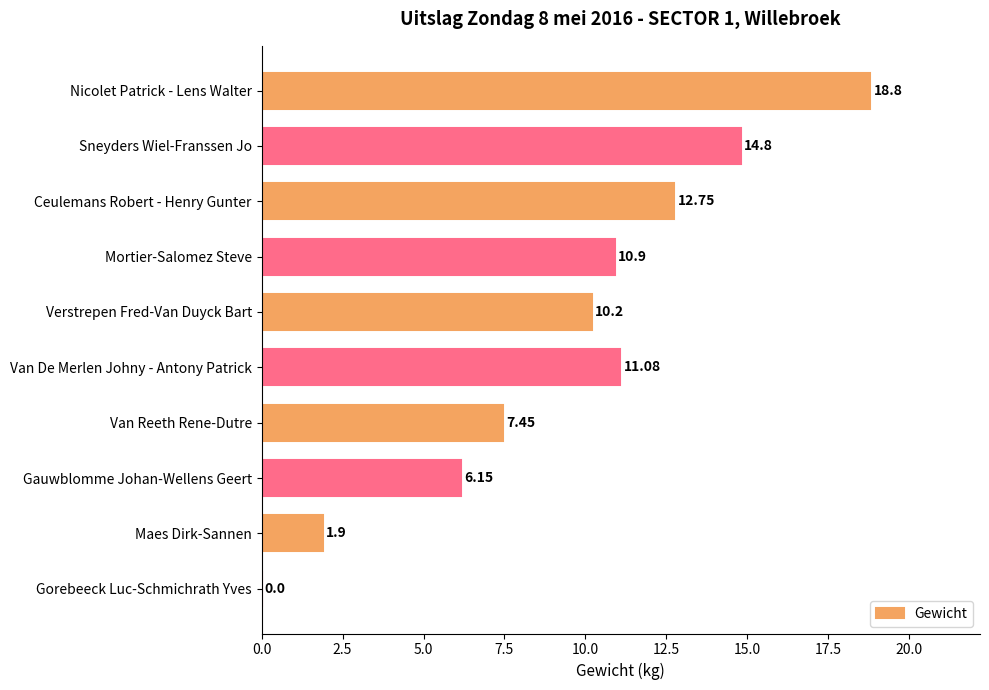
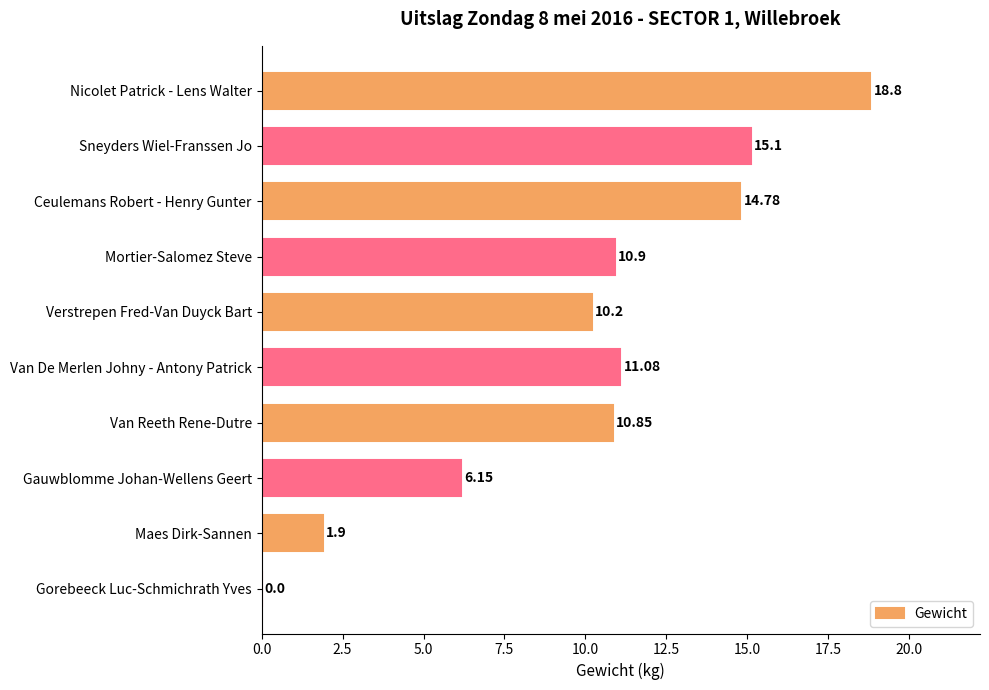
Sneyders Wiel-Franssen Jo: 14.8 -> 15.1
Ceulemans Robert - Henry Gunter: 12.75 -> 14.78
Van Reeth Rene-Dutre: 7.45 -> 10.85
